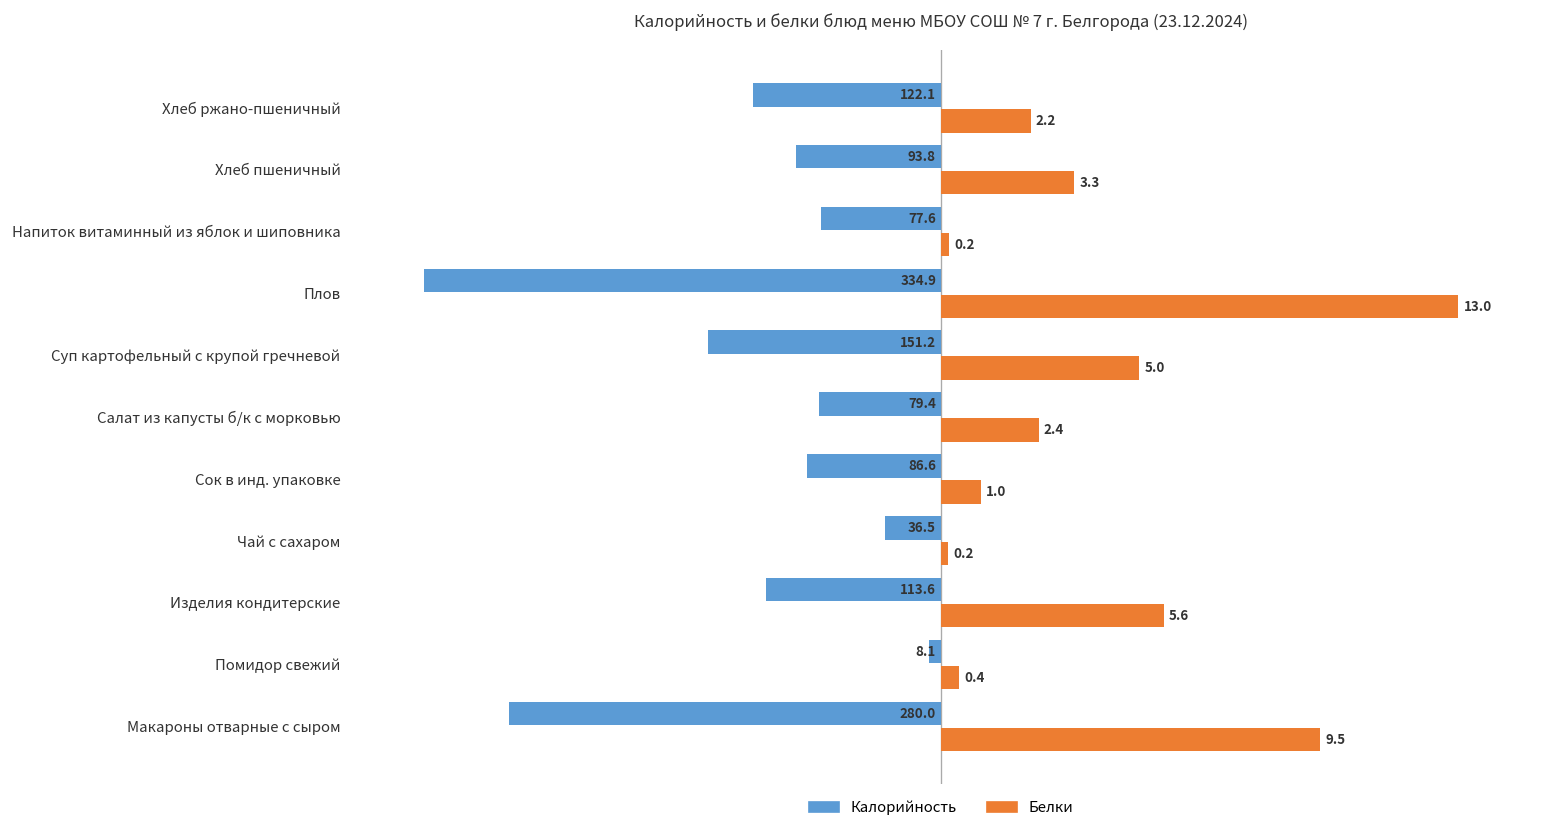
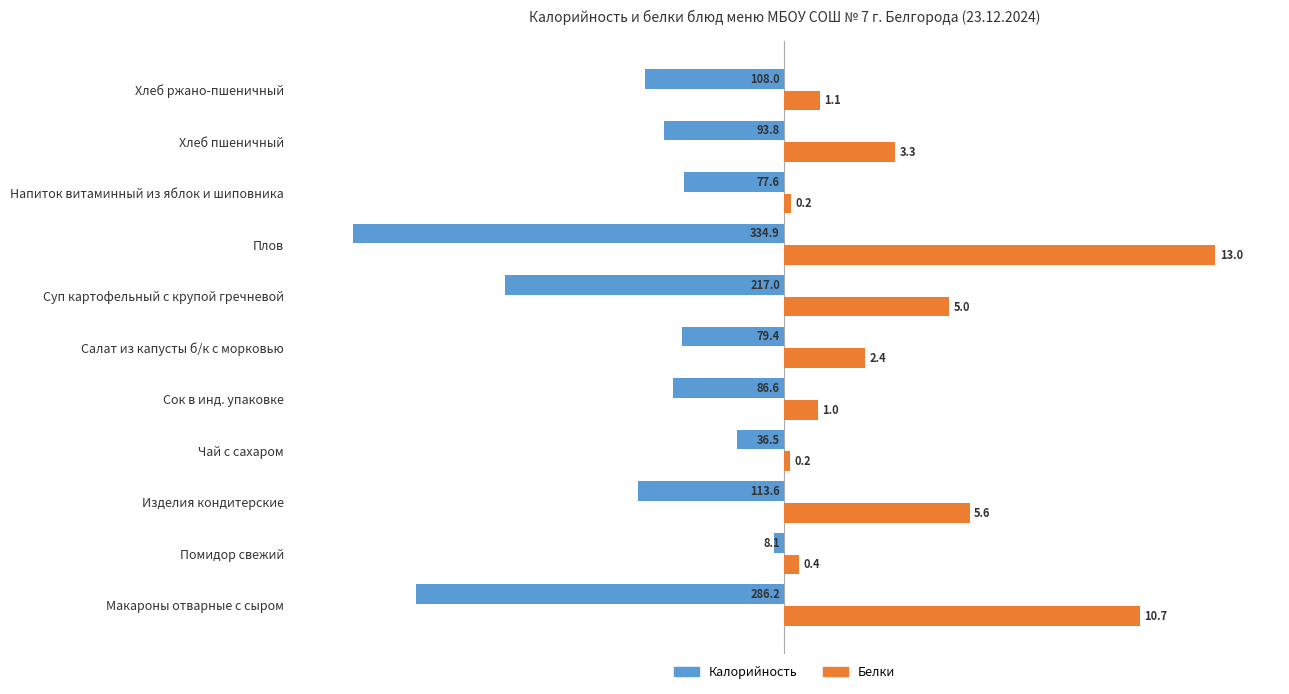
Калорийность, Хлеб ржано-пшеничный: 122.1 -> 108.0
Белки, Хлеб ржано-пшеничный: 2.2 -> 1.1
Калорийность, Суп картофельный с крупой гречневой: 151.2 -> 217.0
Калорийность, Макароны отварные с сыром: 280.0 -> 286.2
Белки, Макароны отварные с сыром: 9.5 -> 10.7
